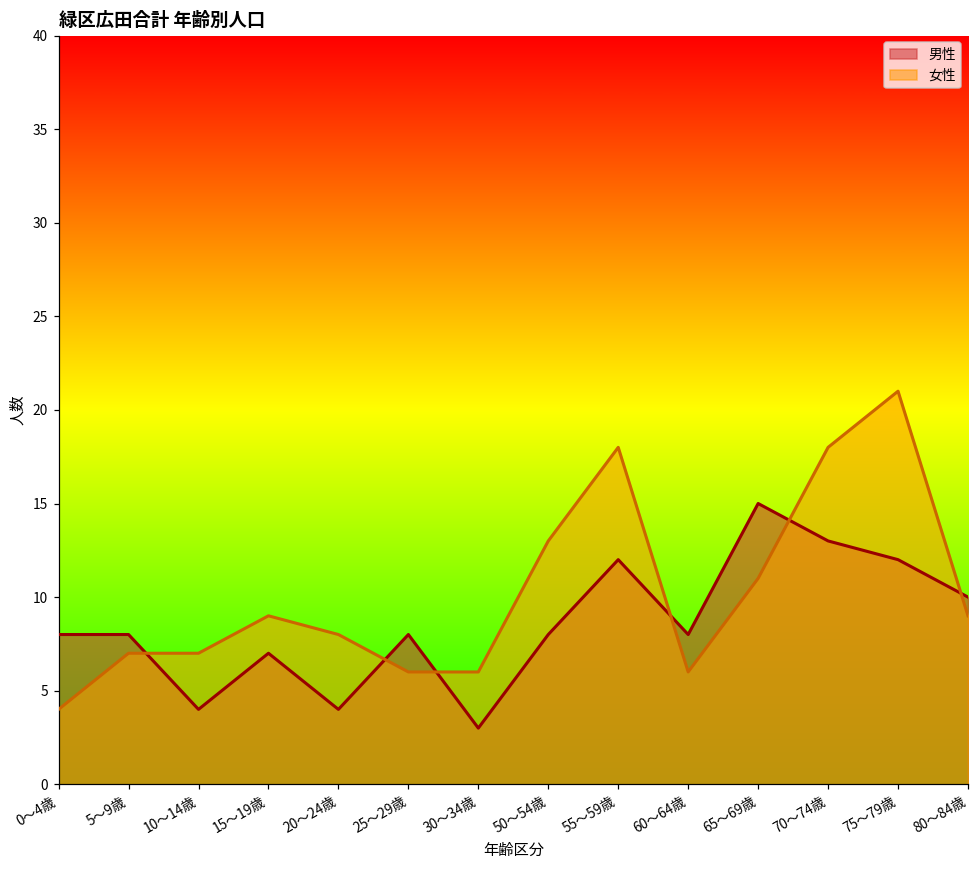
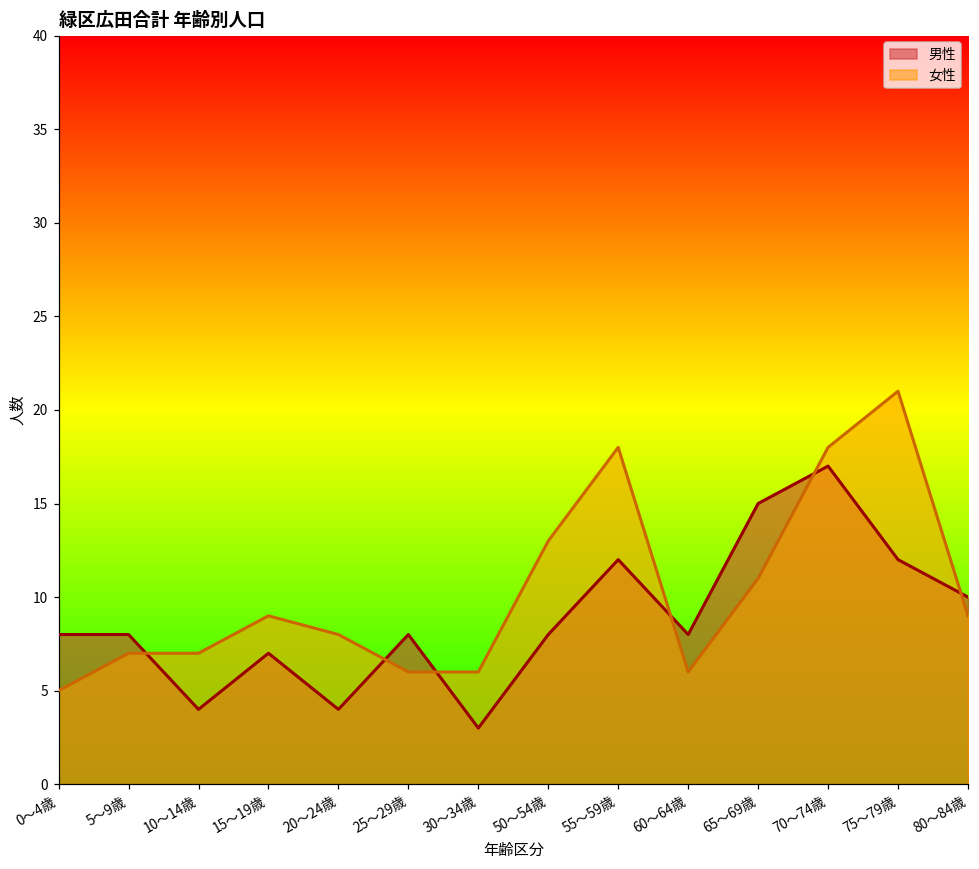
女性, 0～4歳: 4 -> 5
男性, 70～74歳: 13 -> 17
